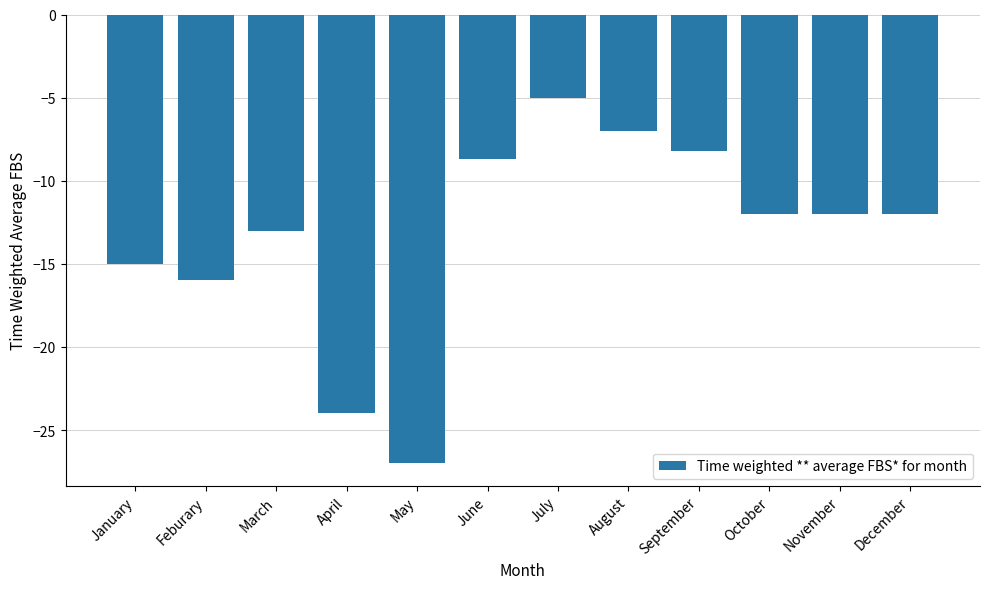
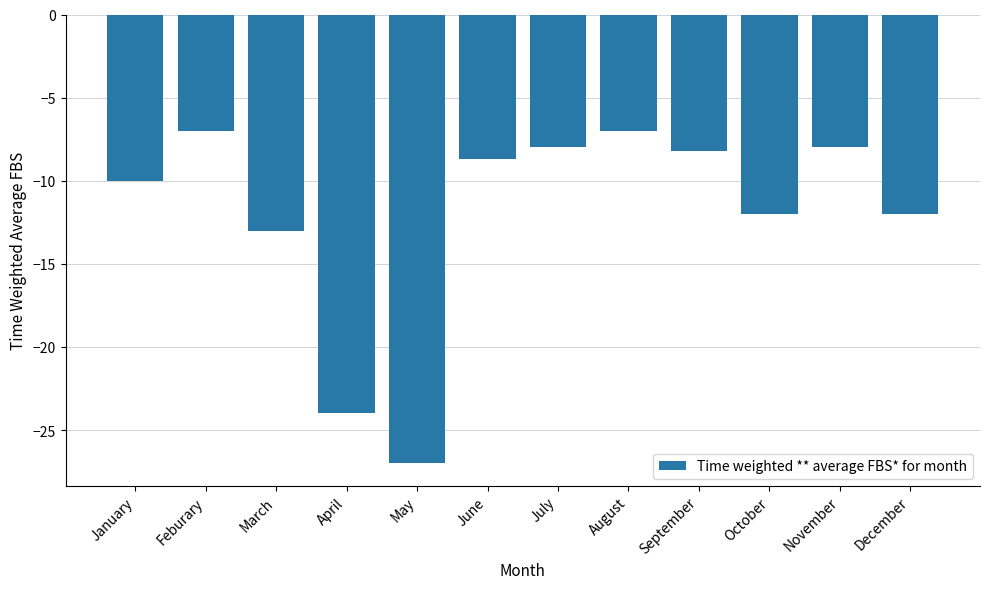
January: -15 -> -10
Feburary: -16 -> -7
July: -5 -> -8
November: -12 -> -8
